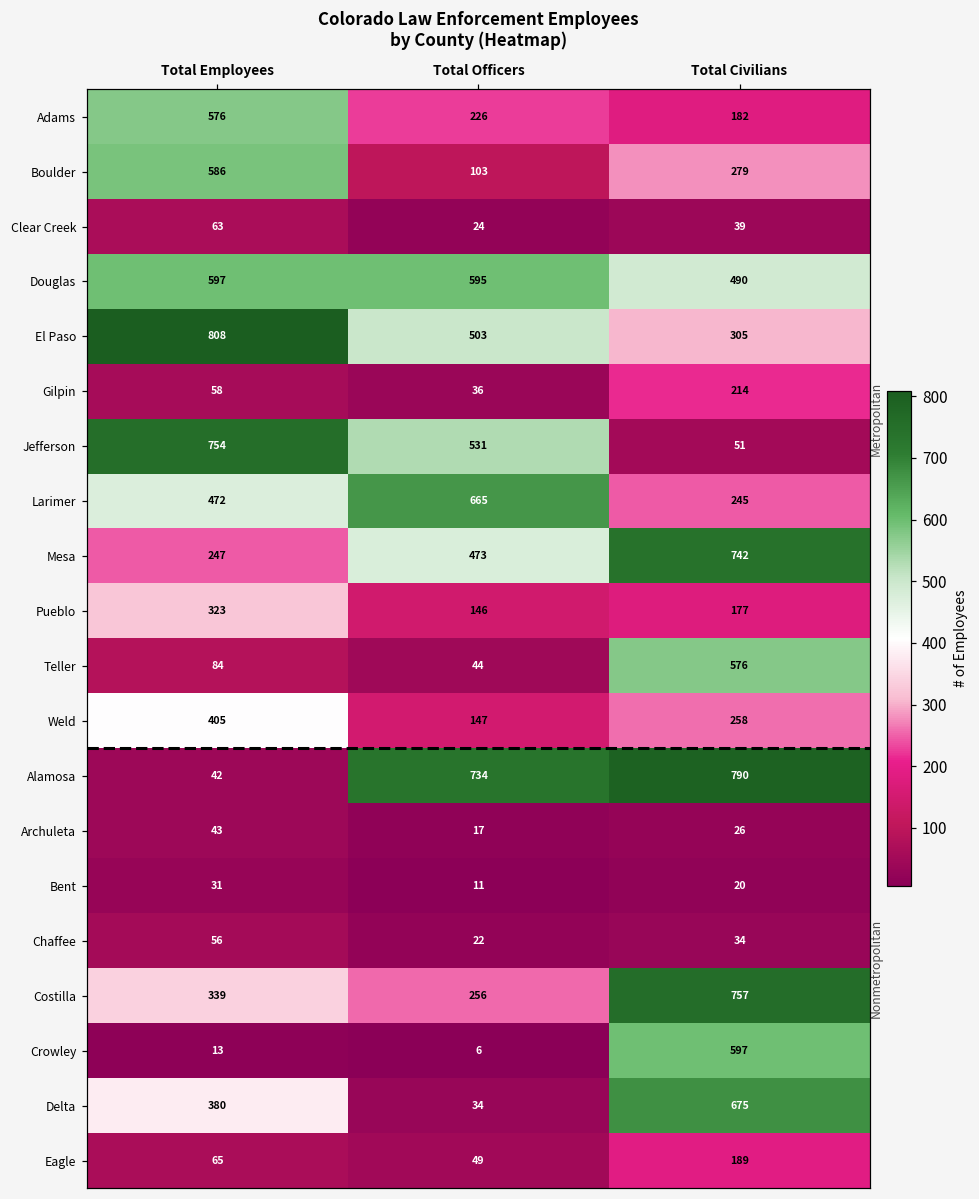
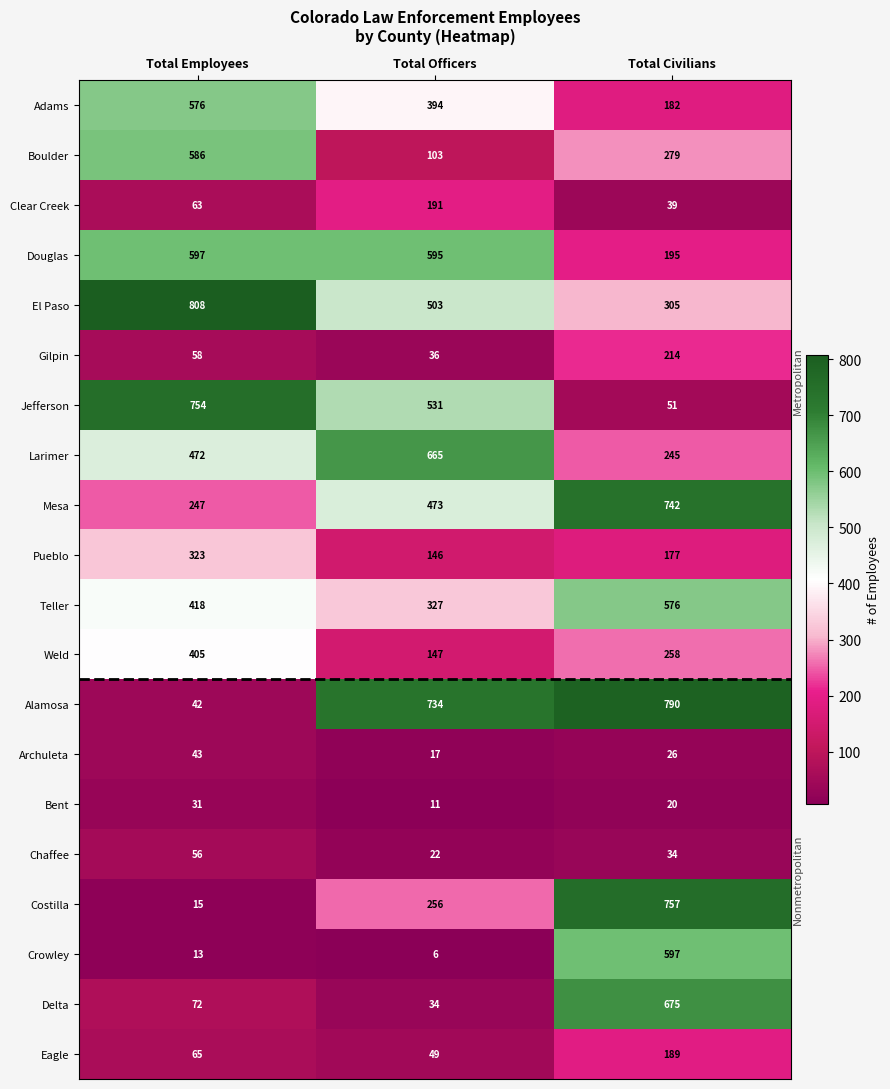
Adams, Total Officers: 226 -> 394
Clear Creek, Total Officers: 24 -> 191
Douglas, Total Civilians: 490 -> 195
Teller, Total Employees: 84 -> 418
Teller, Total Officers: 44 -> 327
Costilla, Total Employees: 339 -> 15
Delta, Total Employees: 380 -> 72
